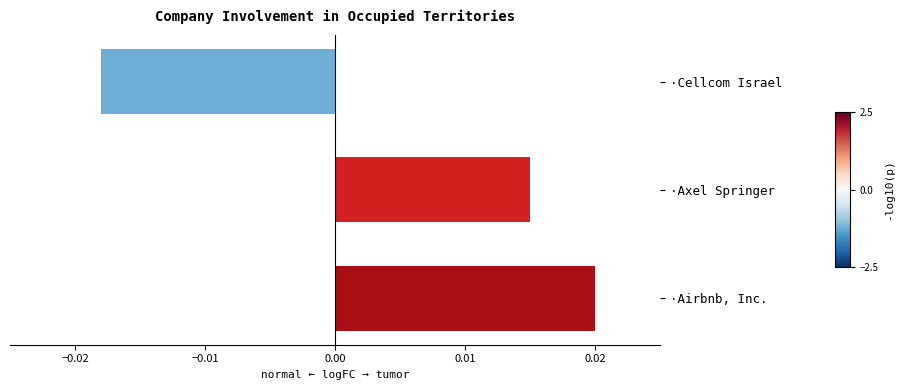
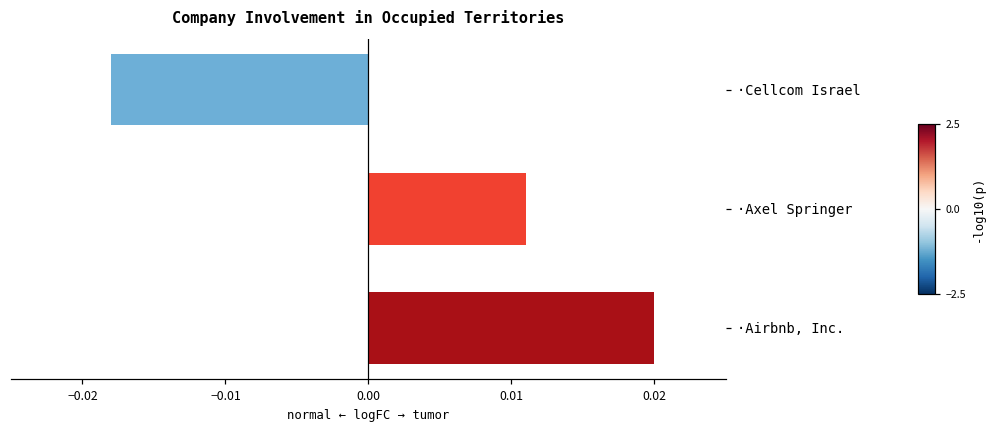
·Axel Springer: 0.015 -> 0.011
